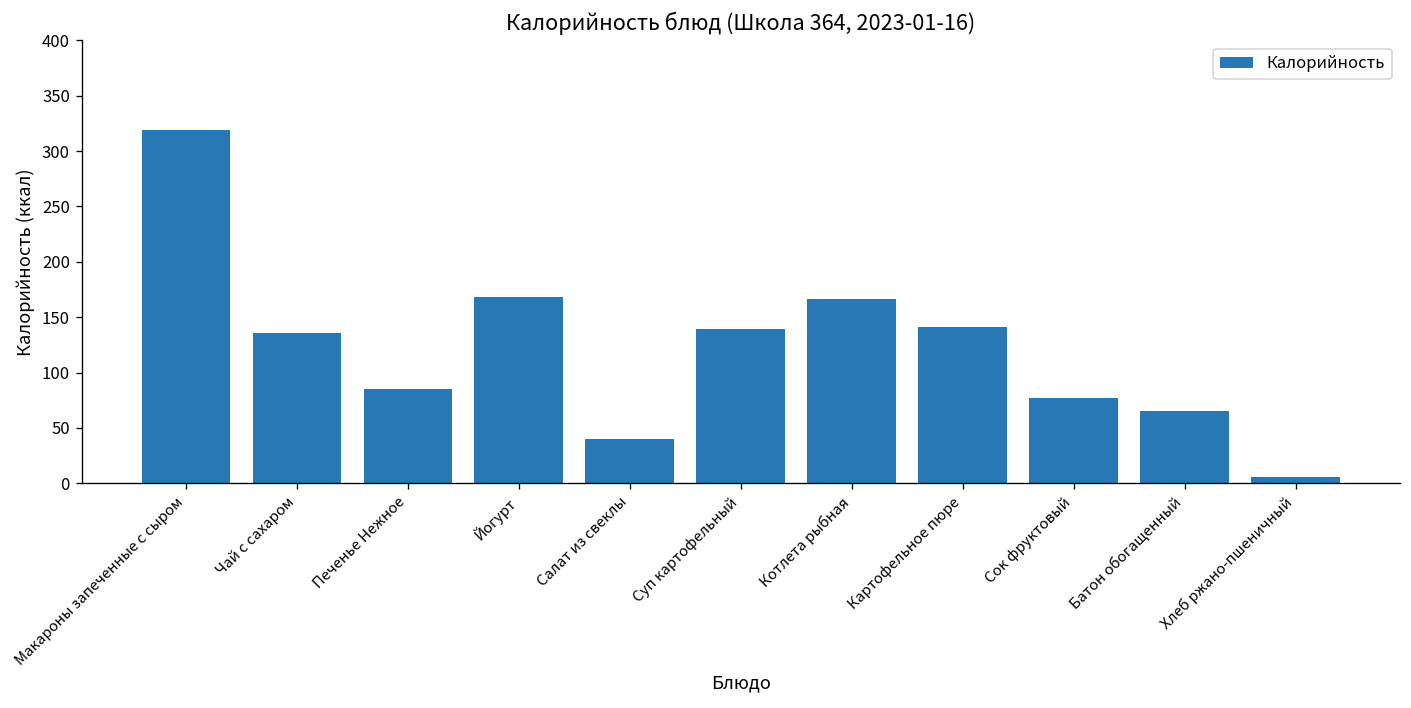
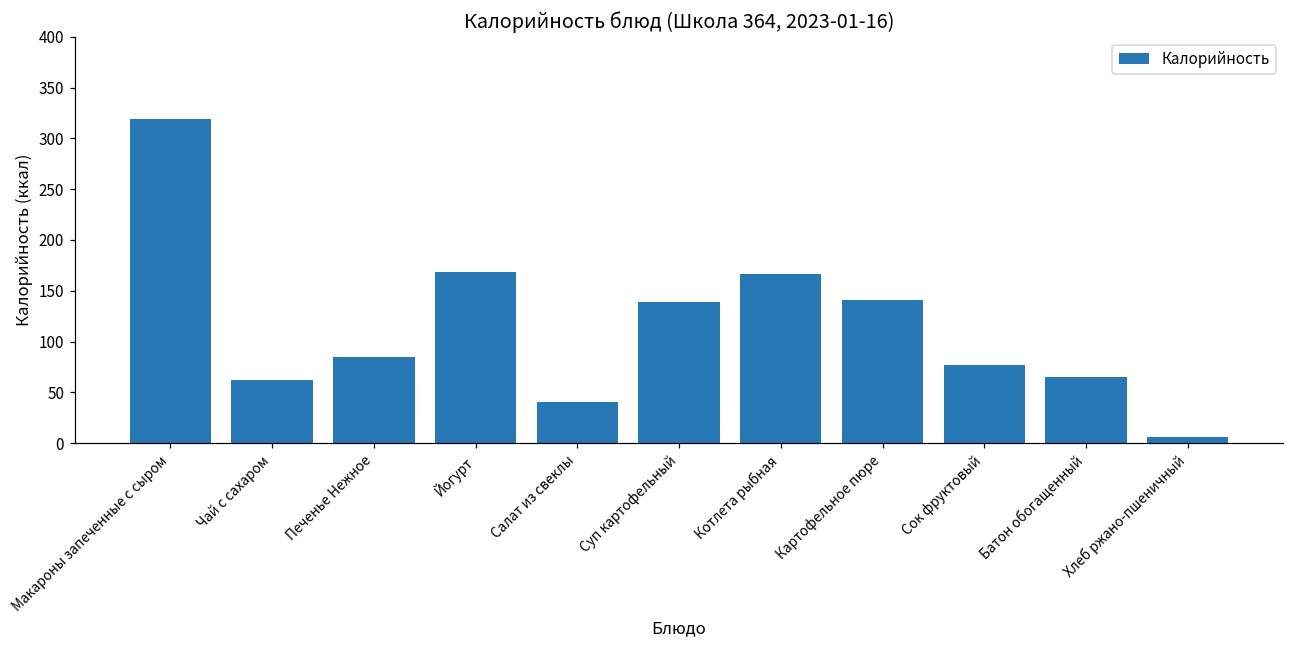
Чай с сахаром: 140 -> 60
